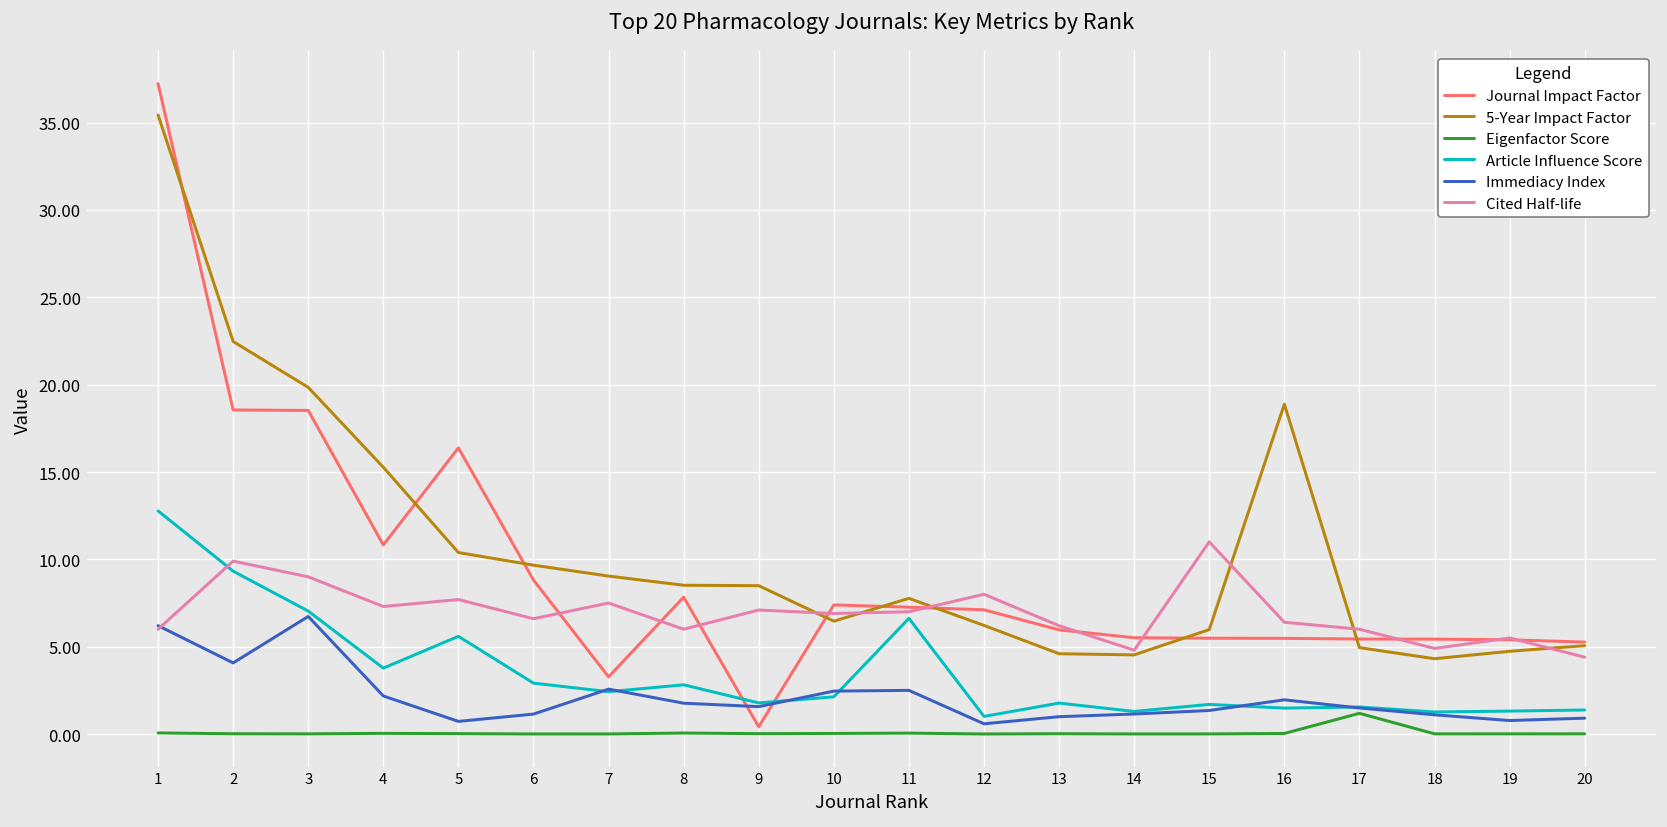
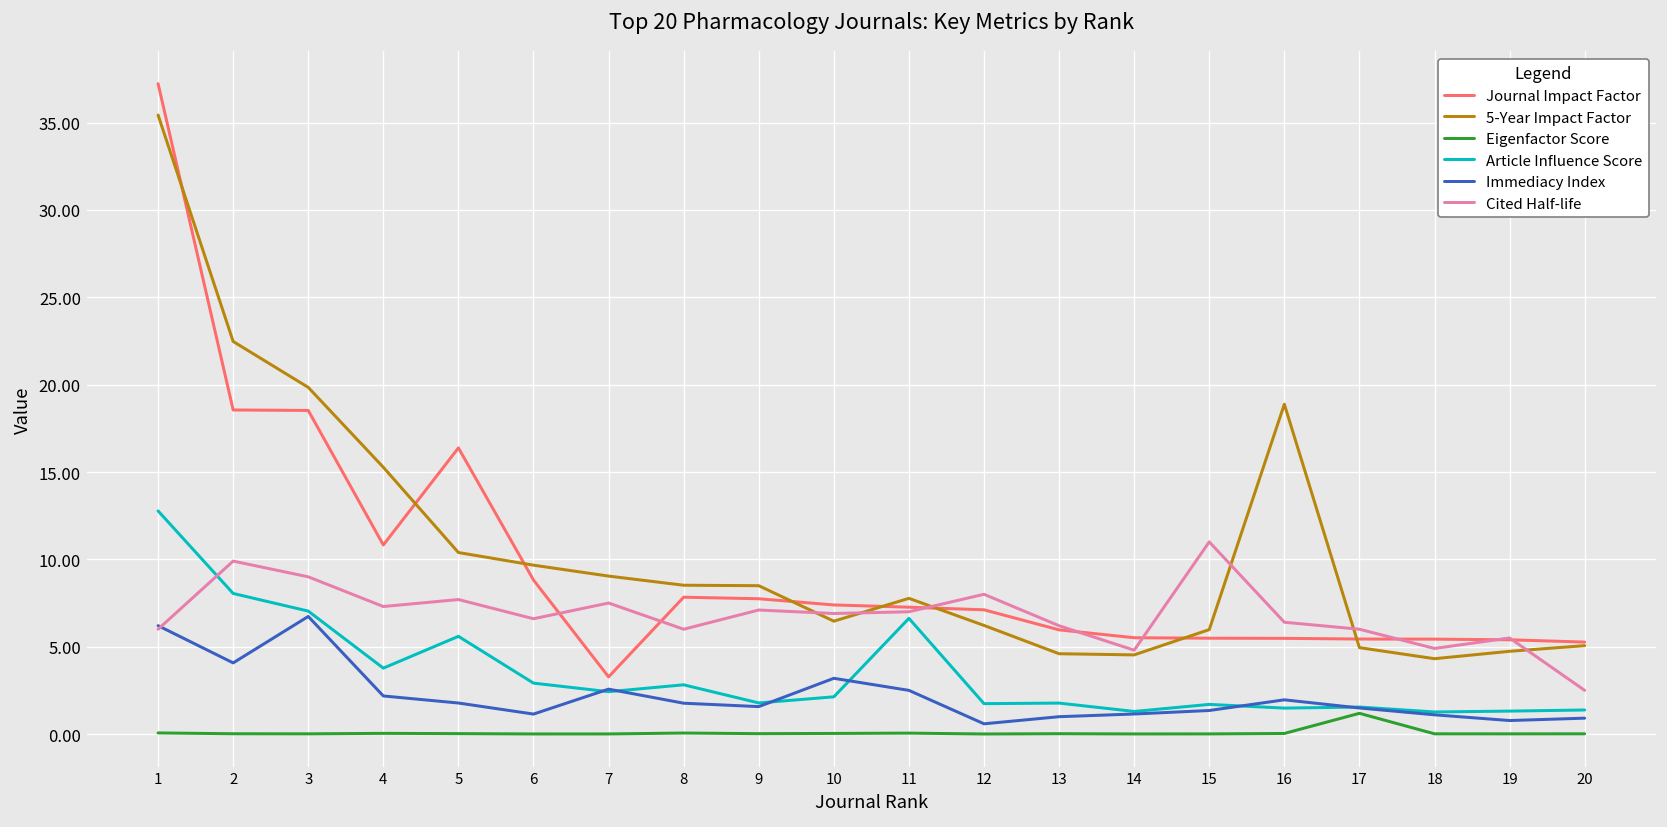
Article Influence Score, 2: 9.3 -> 8.0
Immediacy Index, 5: 0.7 -> 1.8
Journal Impact Factor, 9: 0.4 -> 7.7
Immediacy Index, 10: 2.5 -> 3.2
Article Influence Score, 12: 1.0 -> 1.7
Cited Half-life, 20: 4.4 -> 2.5
